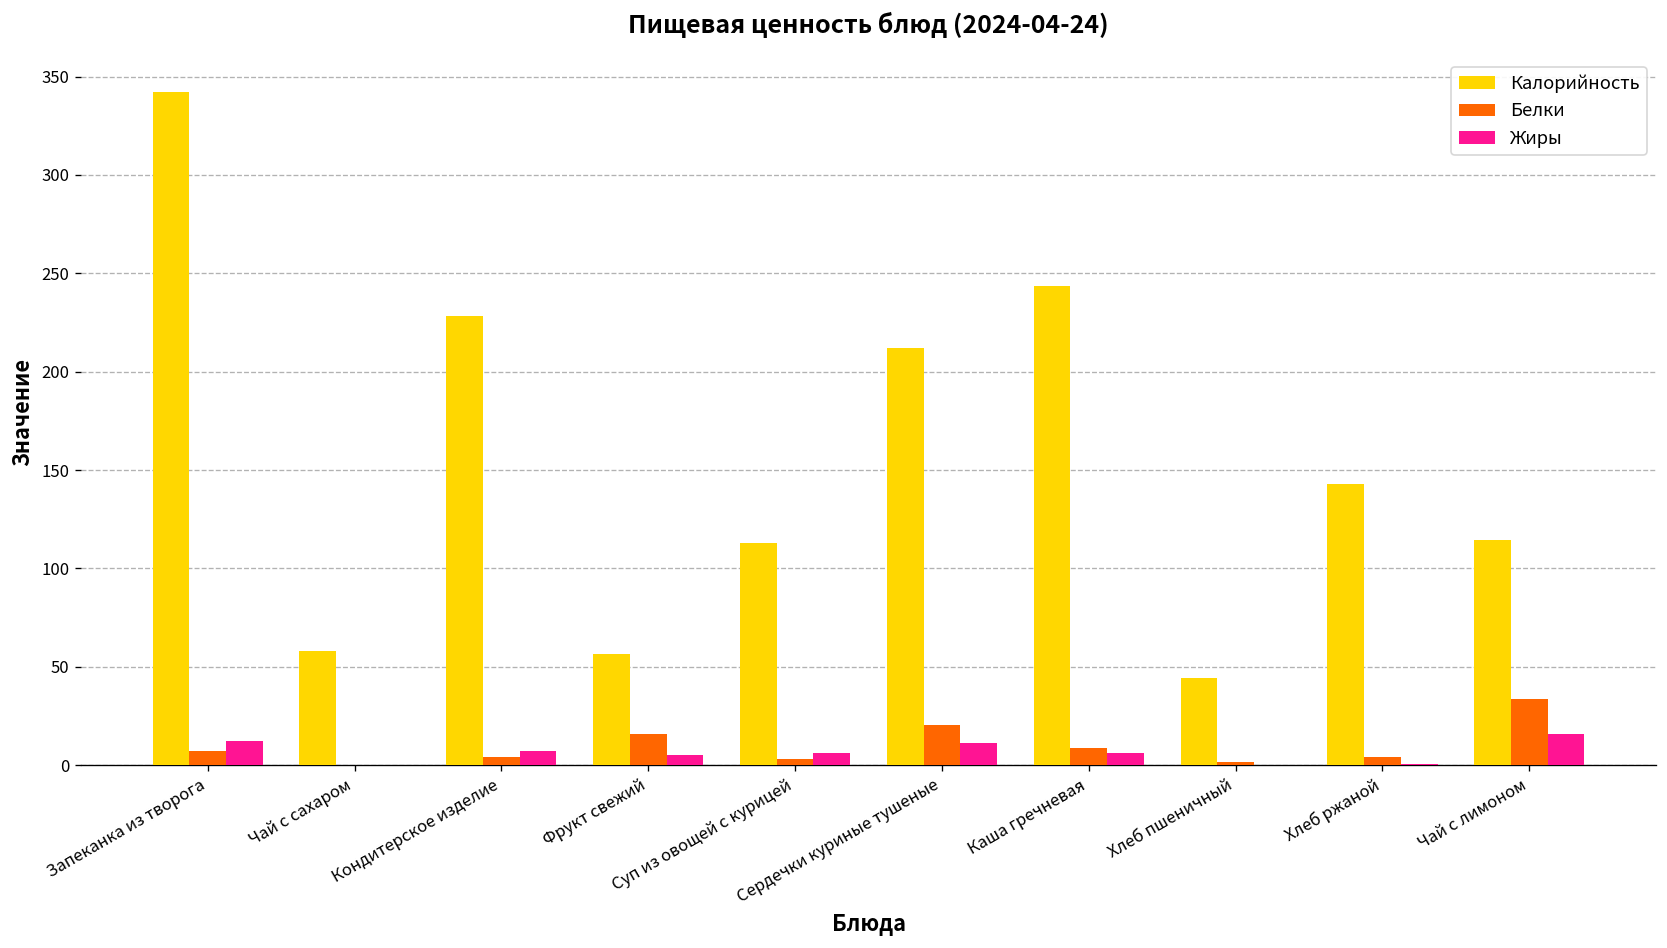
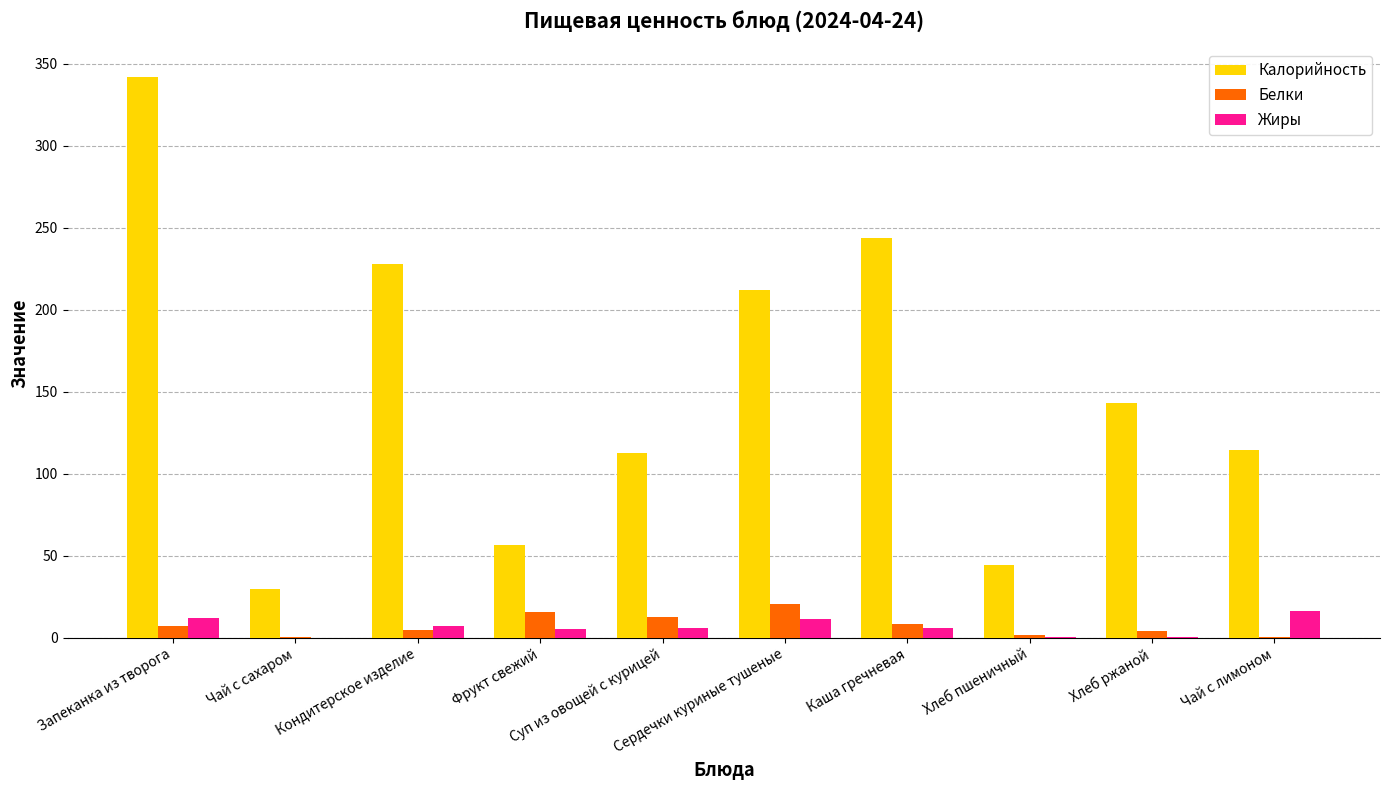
Калорийность, Чай с сахаром: 58 -> 30
Белки, Суп из овощей с курицей: 3 -> 12
Белки, Чай с лимоном: 34 -> 1
